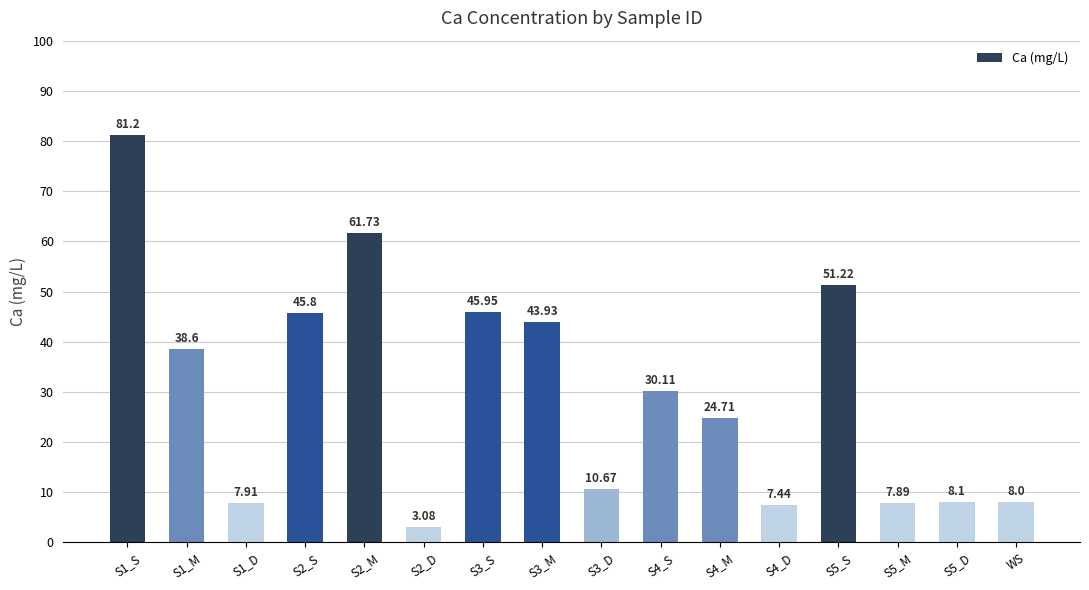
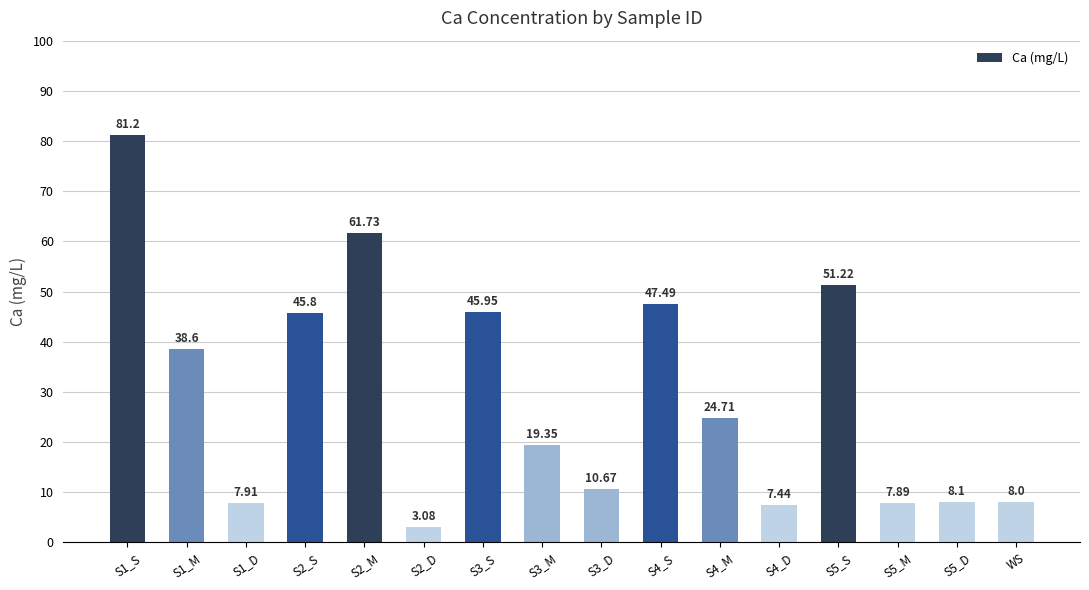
S3_M: 43.93 -> 19.35
S4_S: 30.11 -> 47.49
